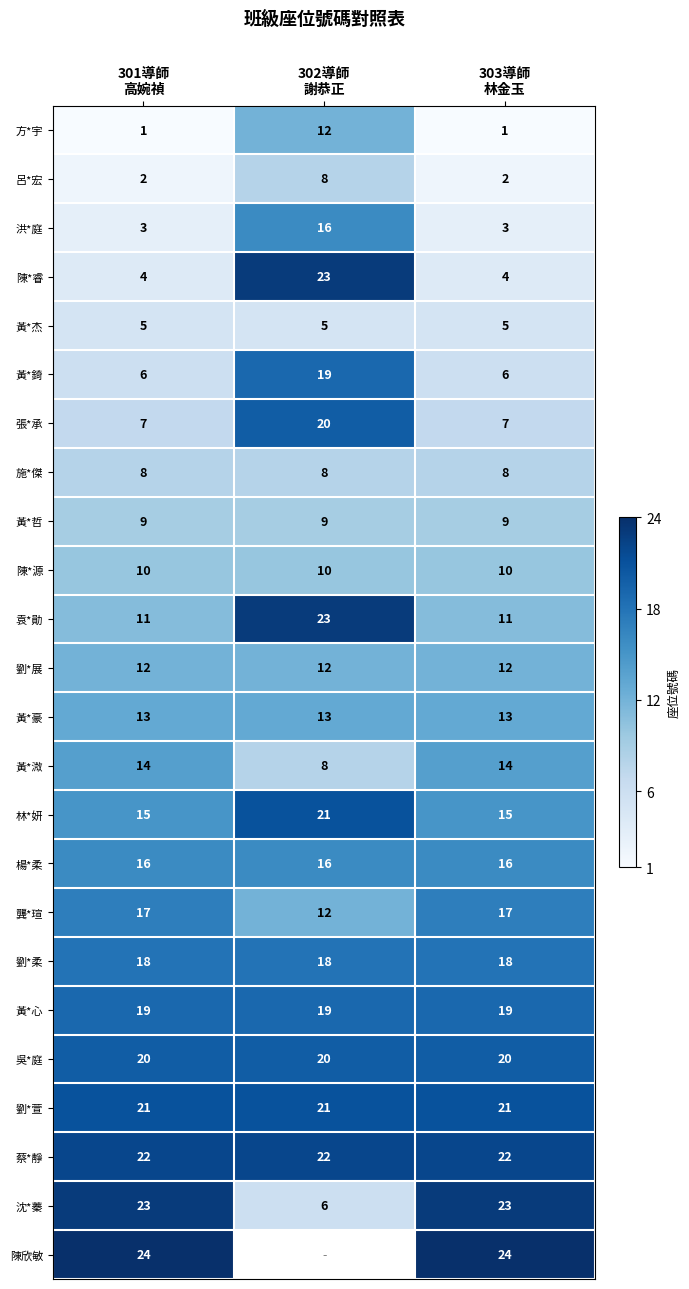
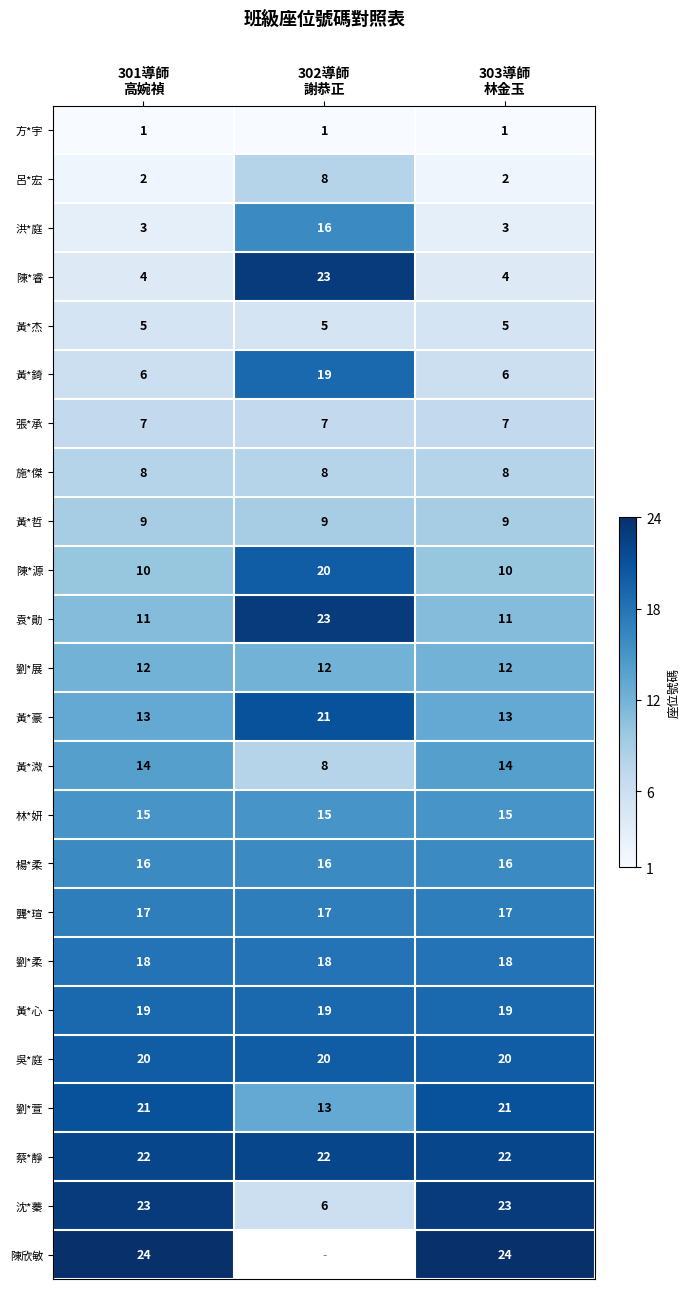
方*宇, 302導師 謝恭正: 12 -> 1
張*承, 302導師 謝恭正: 20 -> 7
陳*源, 302導師 謝恭正: 10 -> 20
黃*豪, 302導師 謝恭正: 13 -> 21
林*妍, 302導師 謝恭正: 21 -> 15
龔*瑄, 302導師 謝恭正: 12 -> 17
劉*萱, 302導師 謝恭正: 21 -> 13
